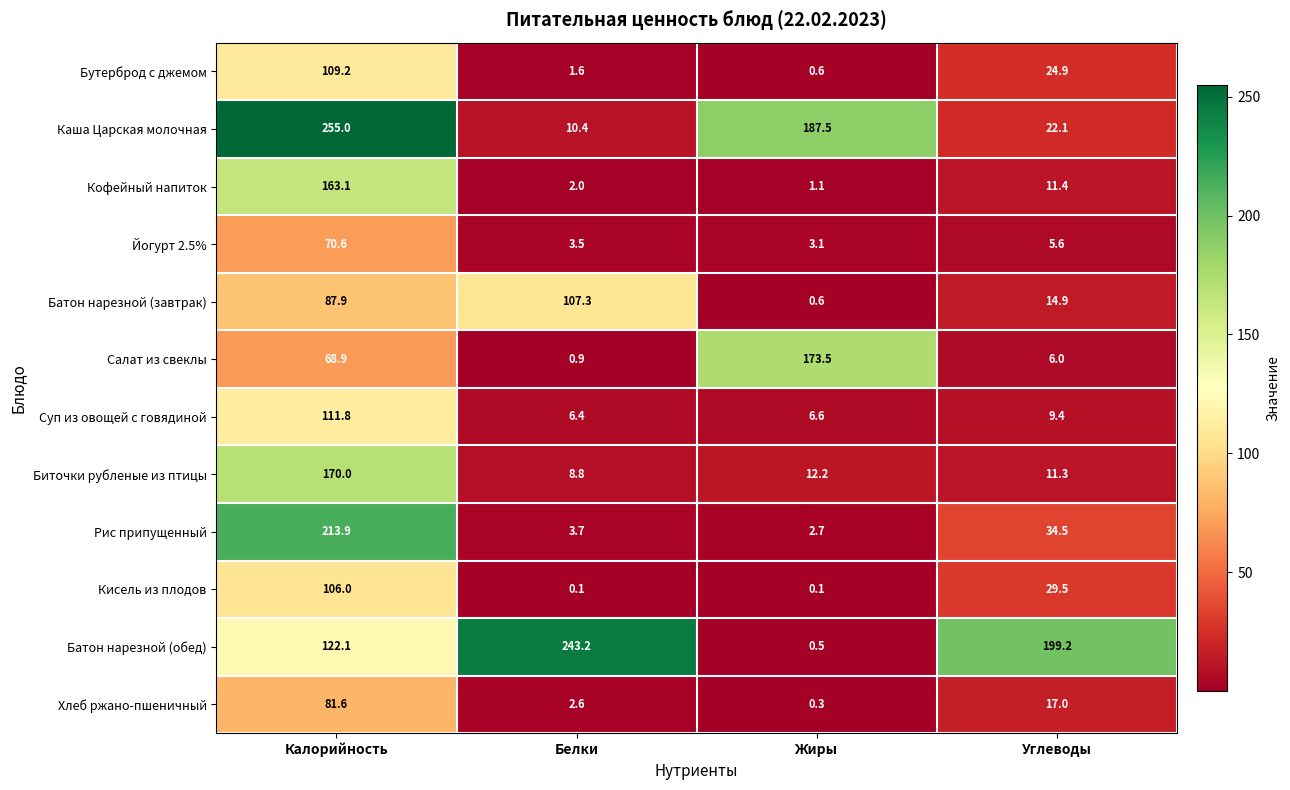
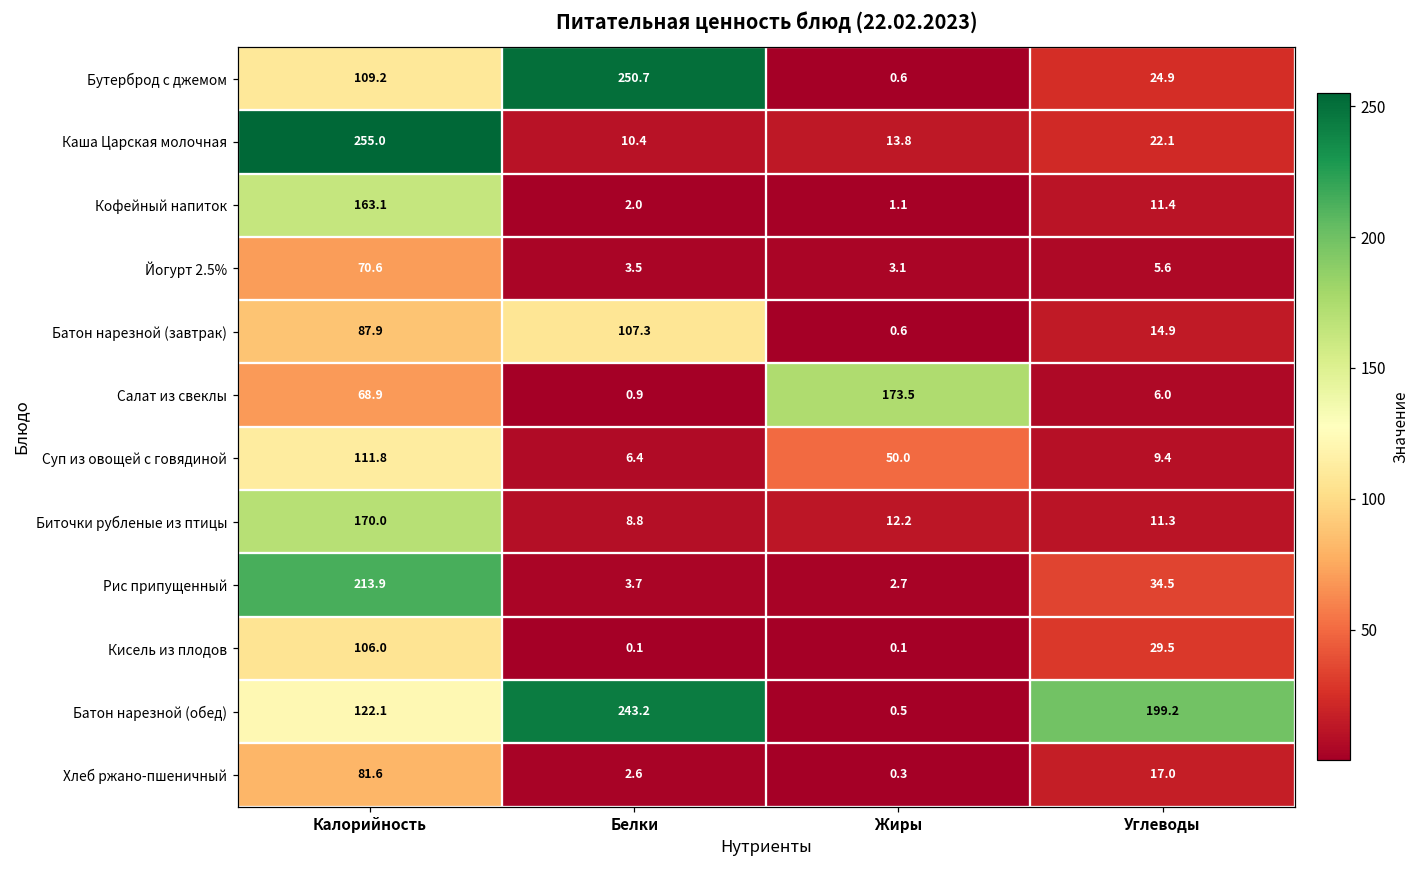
Бутерброд с джемом, Белки: 1.6 -> 250.7
Каша Царская молочная, Жиры: 187.5 -> 13.8
Суп из овощей с говядиной, Жиры: 6.6 -> 50.0
